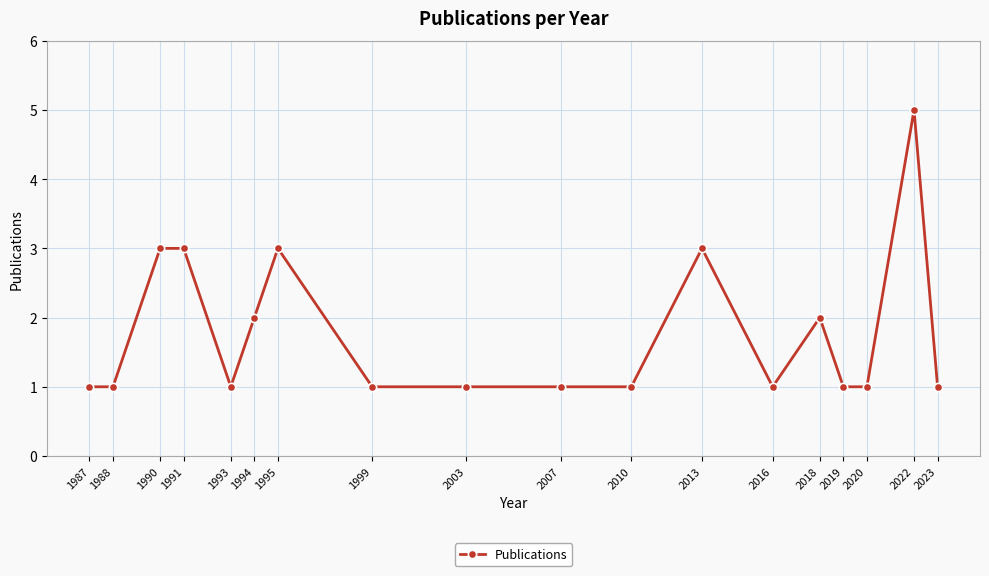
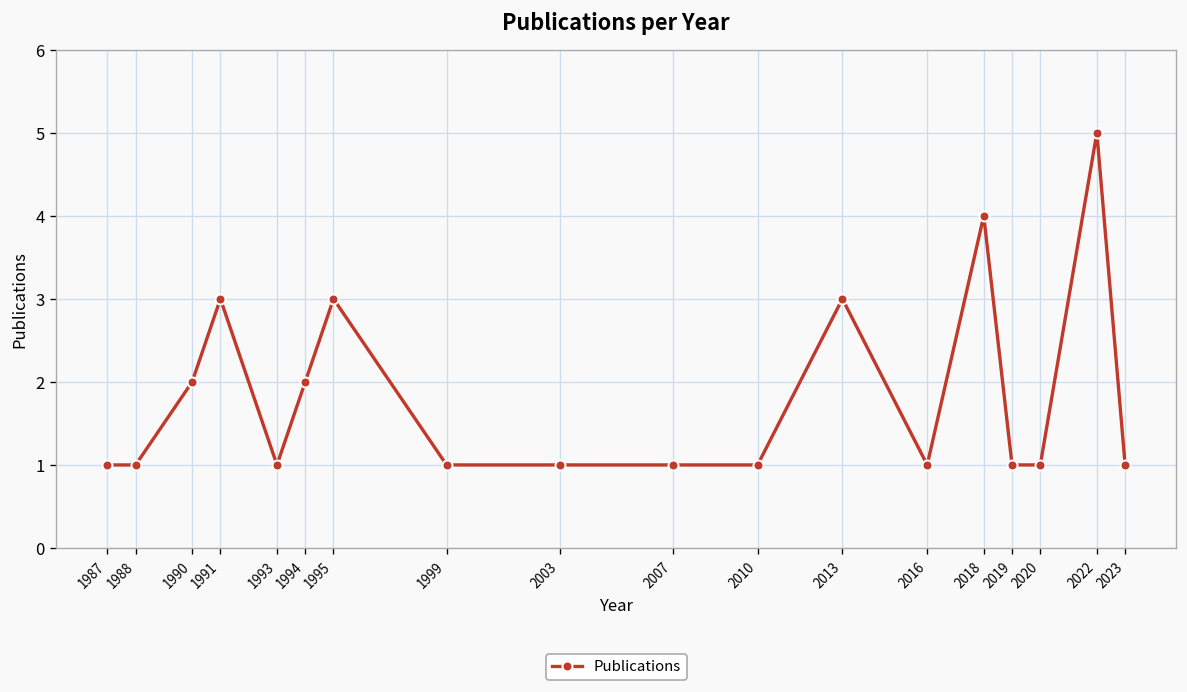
1990: 3 -> 2
2018: 2 -> 4
